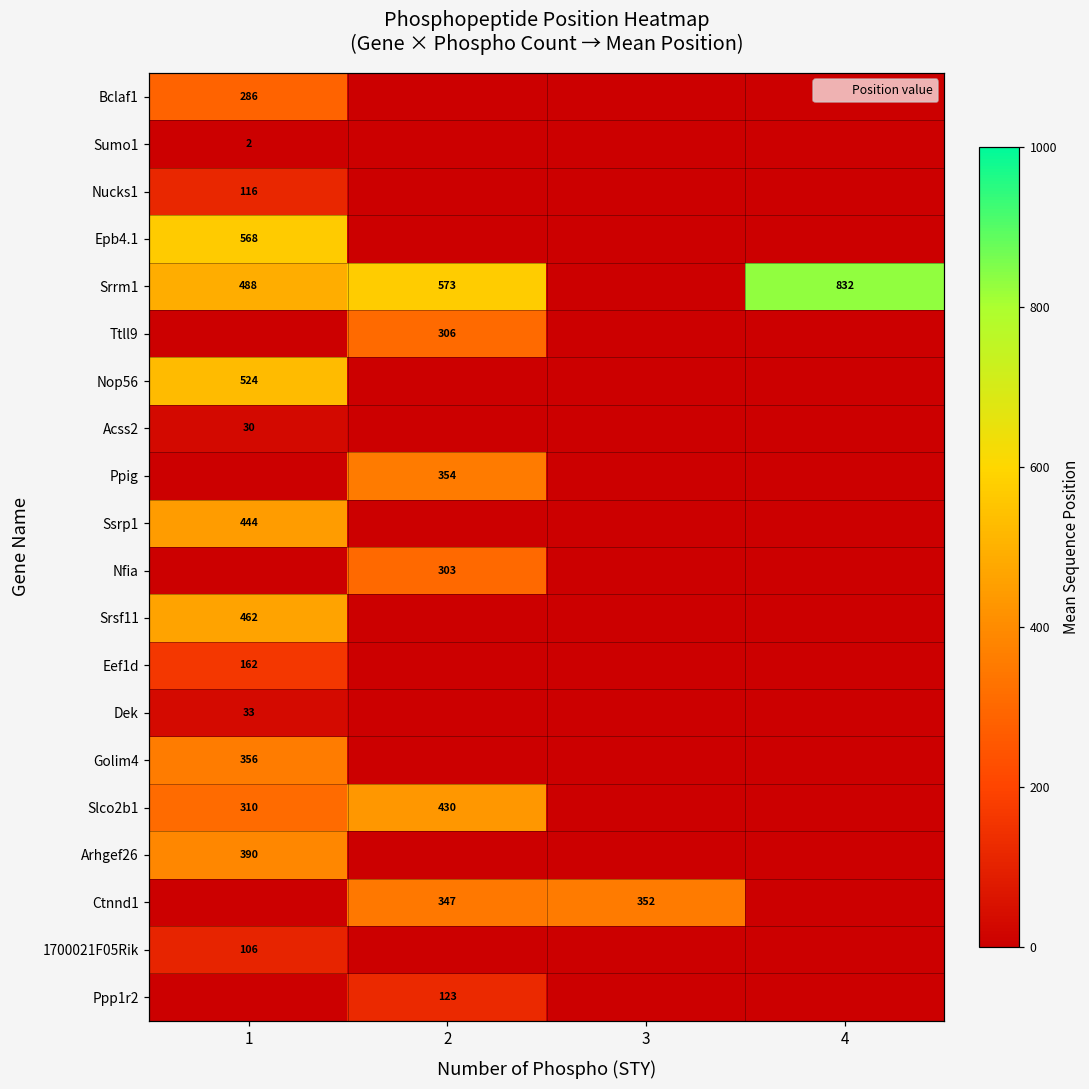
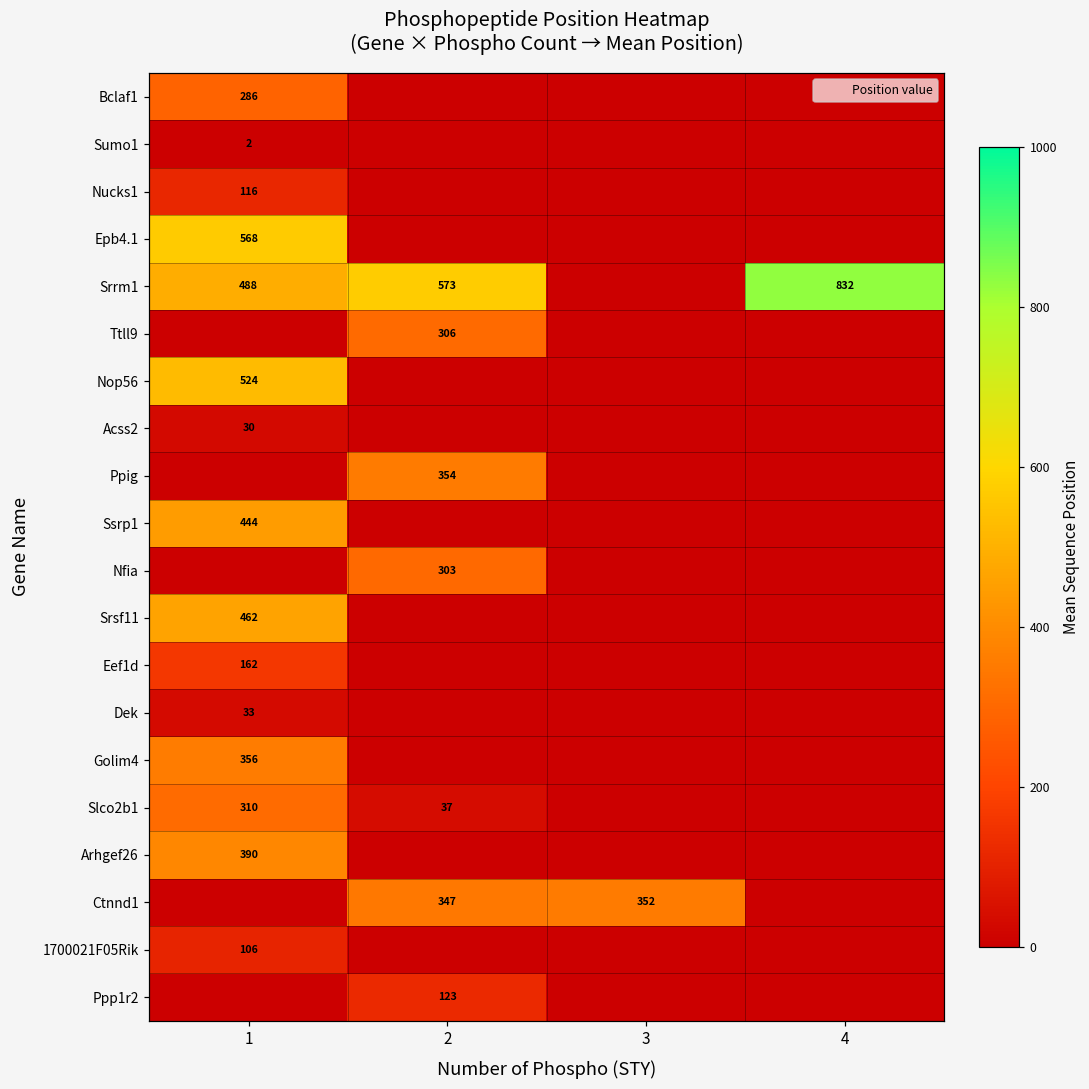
Slco2b1, 2: 430 -> 37
